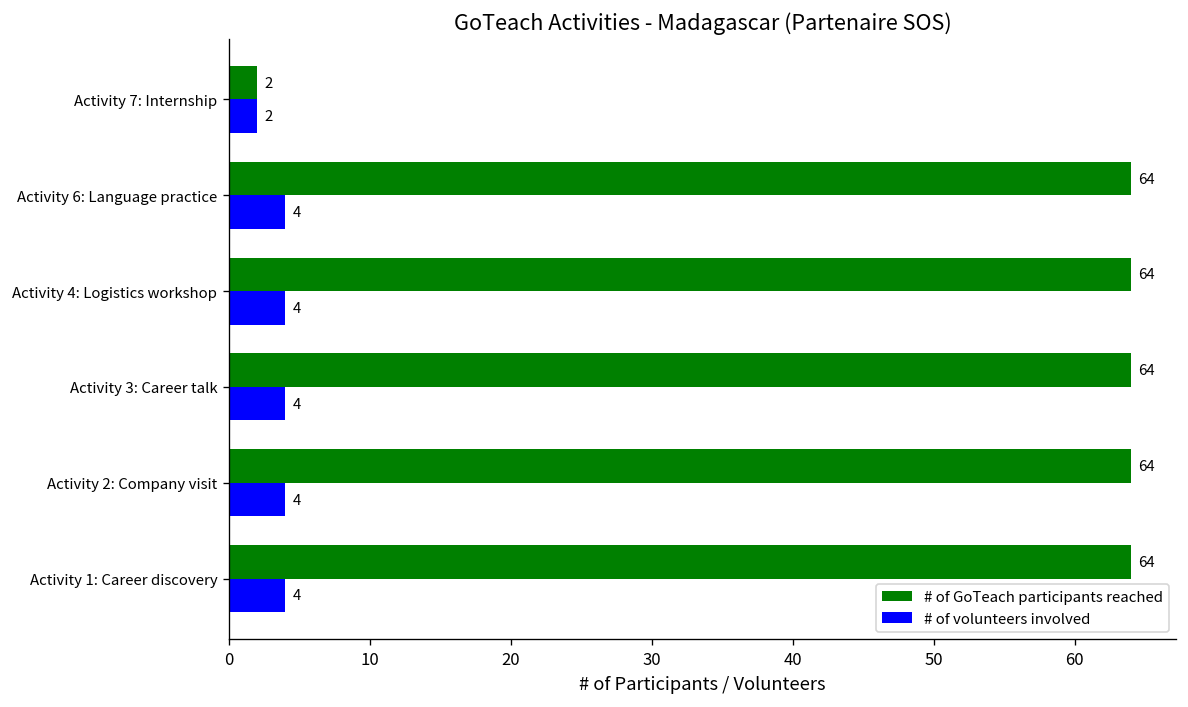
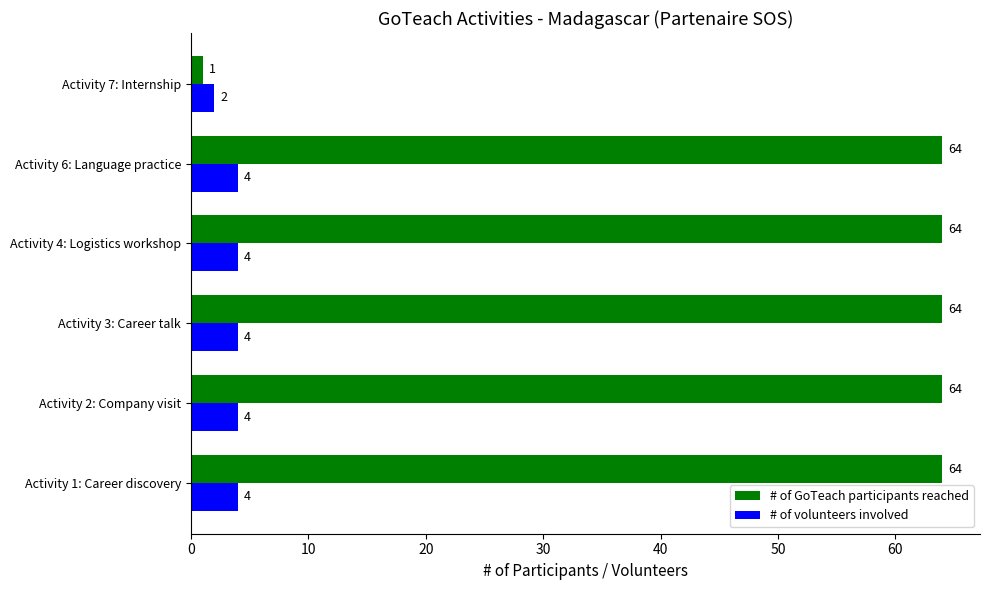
# of GoTeach participants reached, Activity 7: Internship: 2 -> 1
